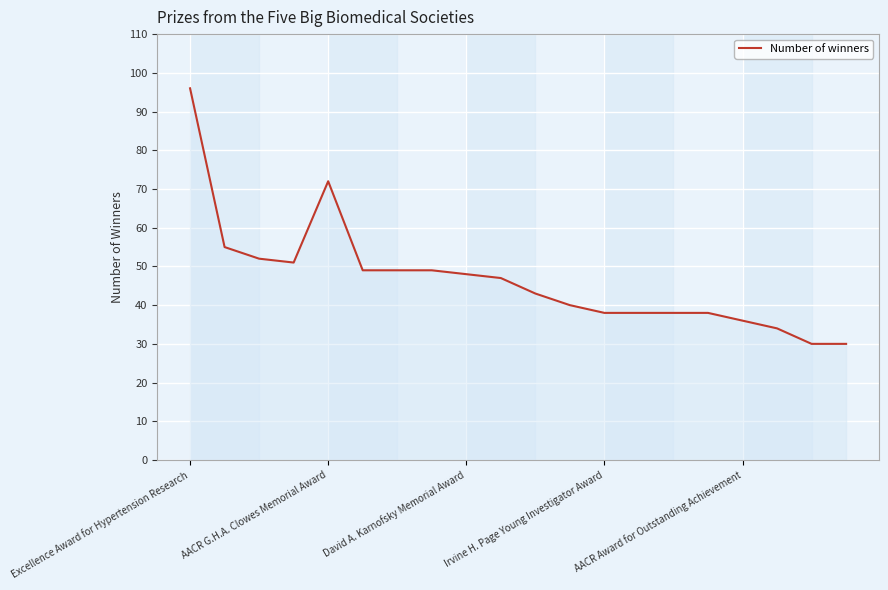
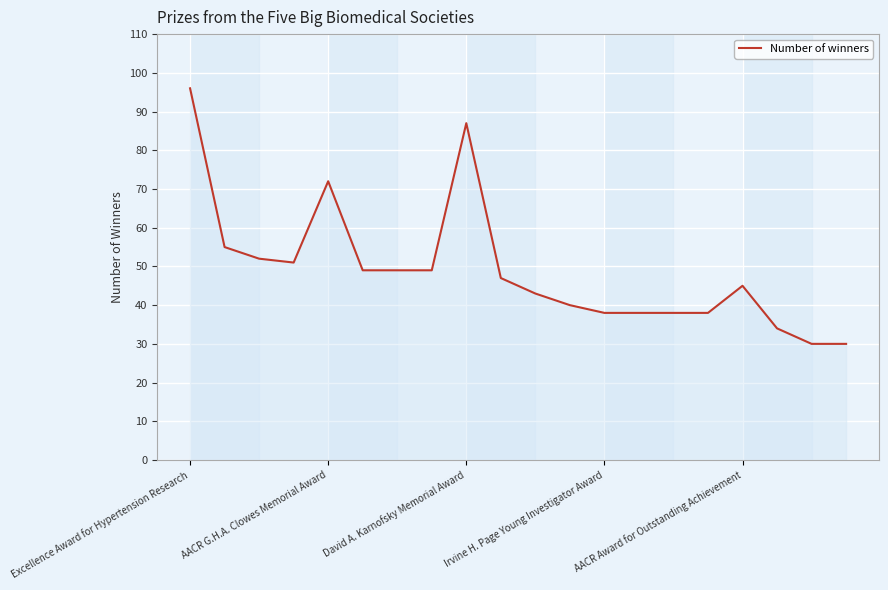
David A. Karnofsky Memorial Award: 48 -> 87
AACR Award for Outstanding Achievement: 36 -> 45
